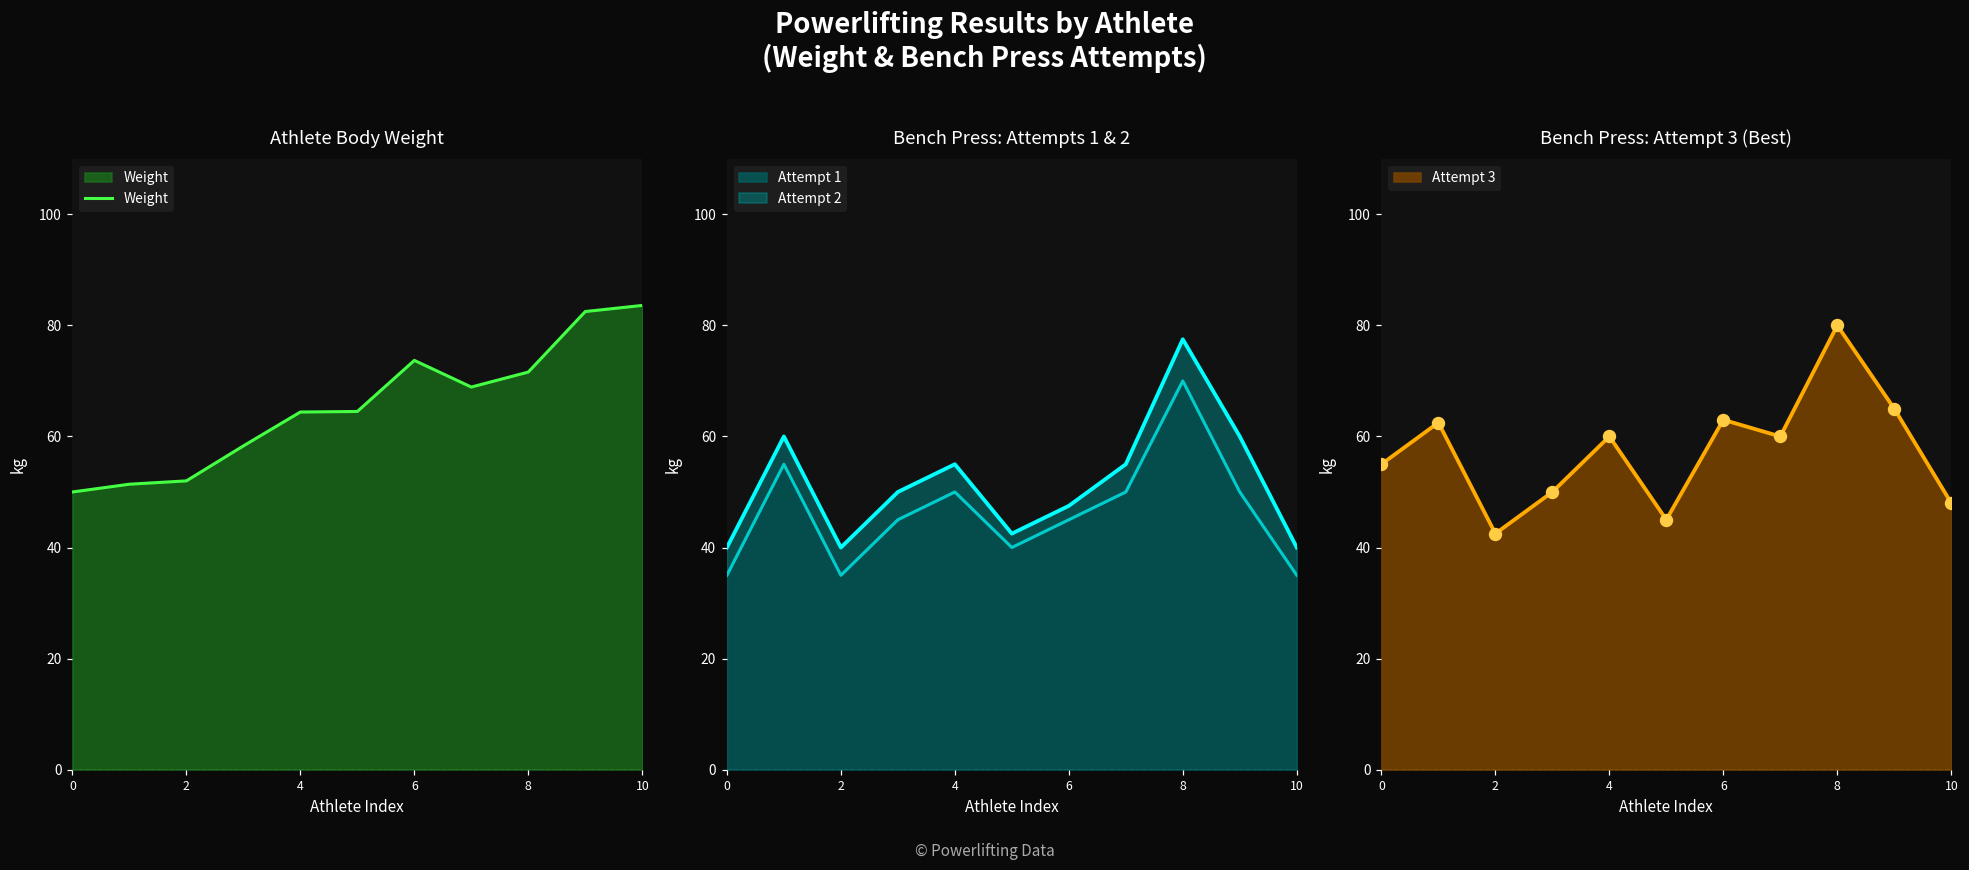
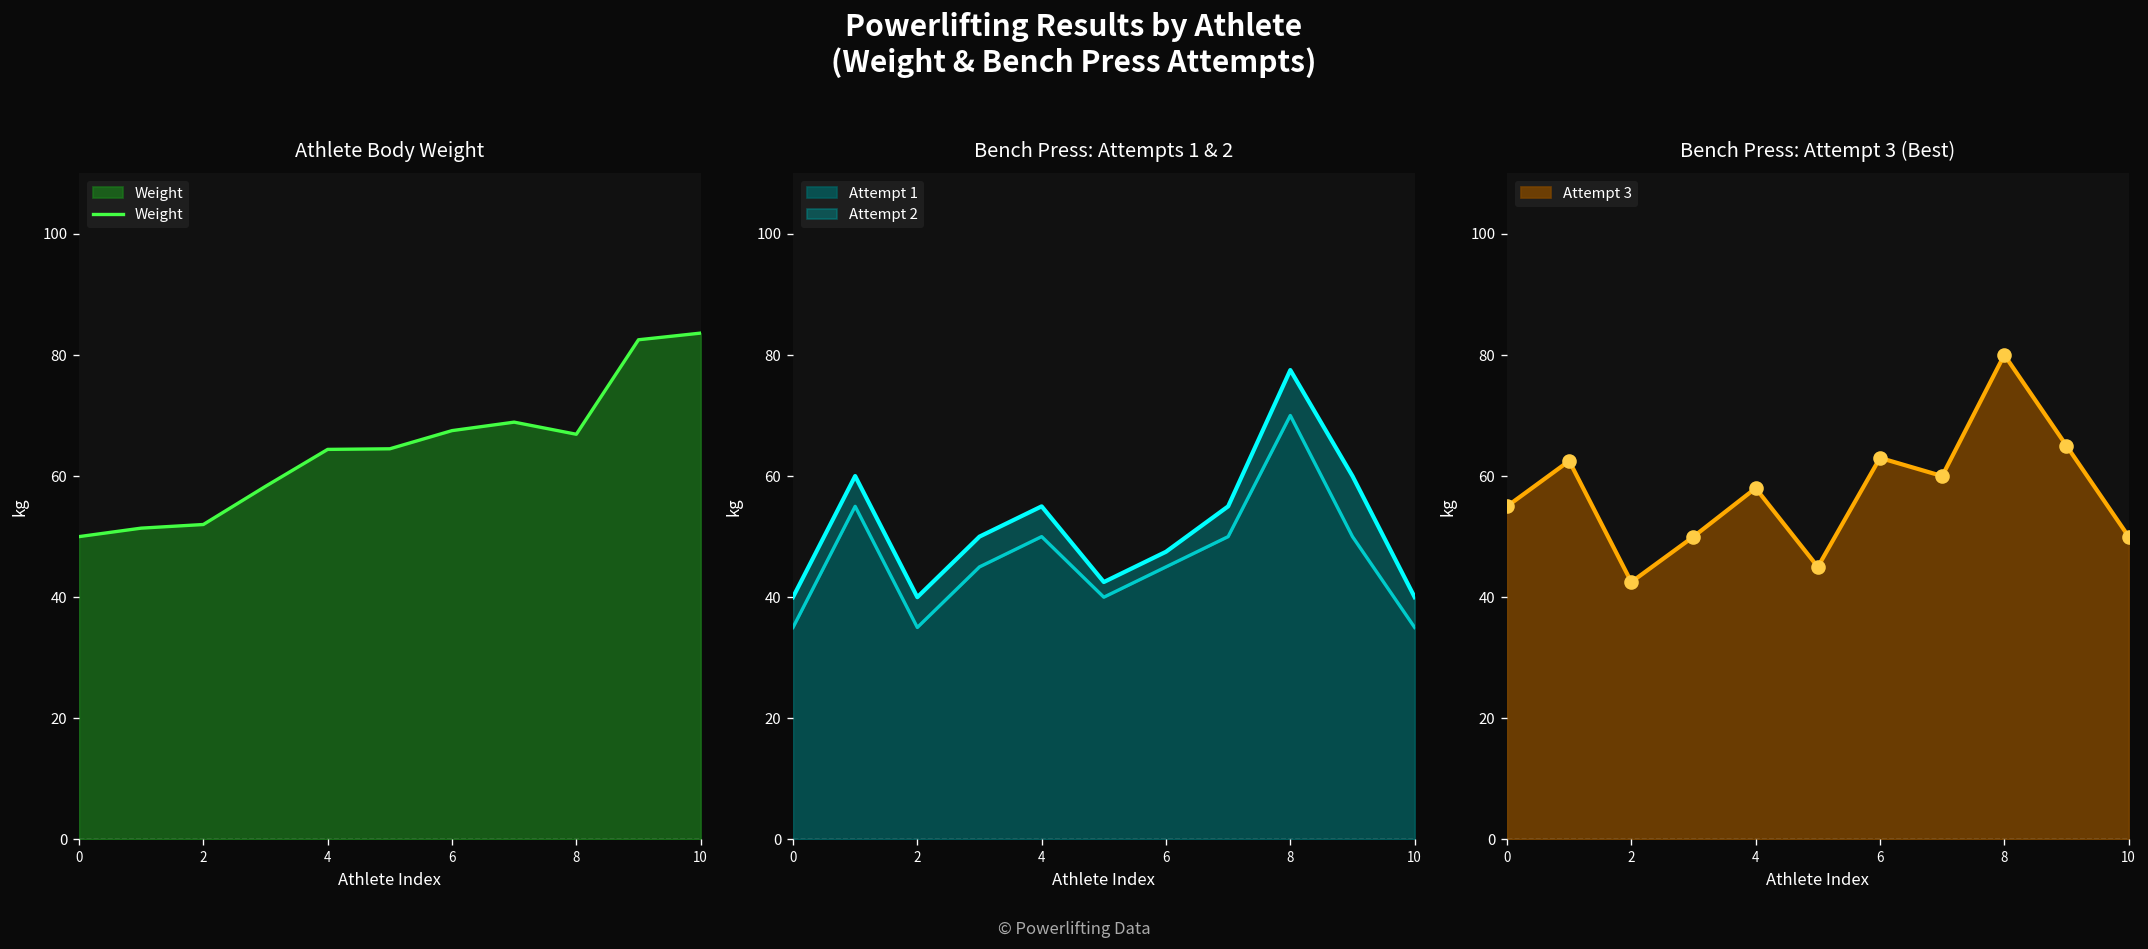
Athlete Body Weight, 6: 74 -> 68
Athlete Body Weight, 8: 72 -> 67
Bench Press: Attempt 3 (Best), 4: 60 -> 58
Bench Press: Attempt 3 (Best), 10: 48 -> 50
